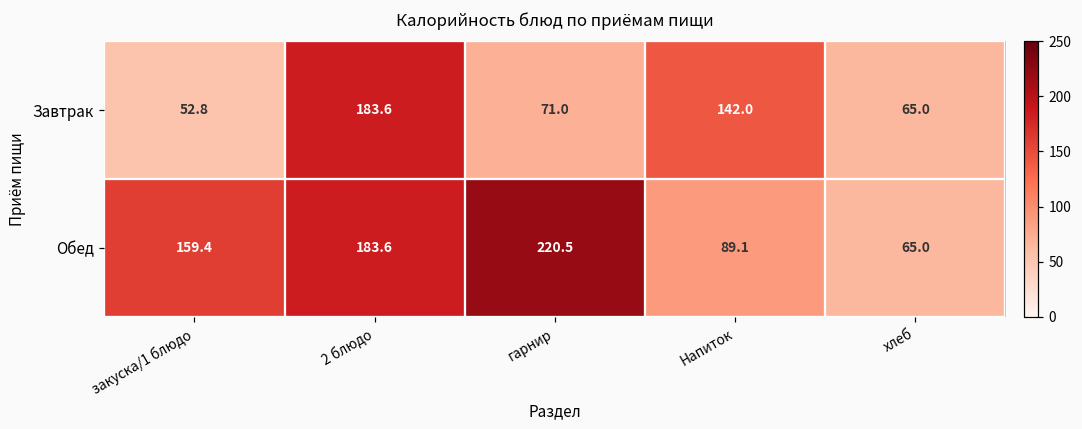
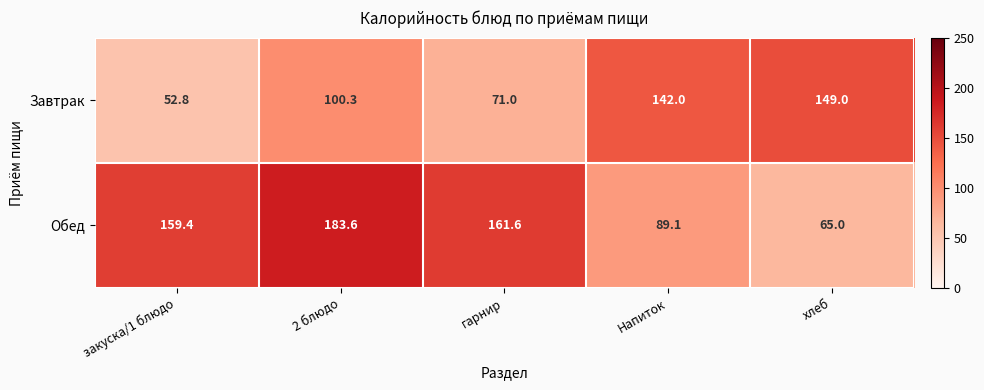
Завтрак, 2 блюдо: 183.6 -> 100.3
Завтрак, хлеб: 65.0 -> 149.0
Обед, гарнир: 220.5 -> 161.6
